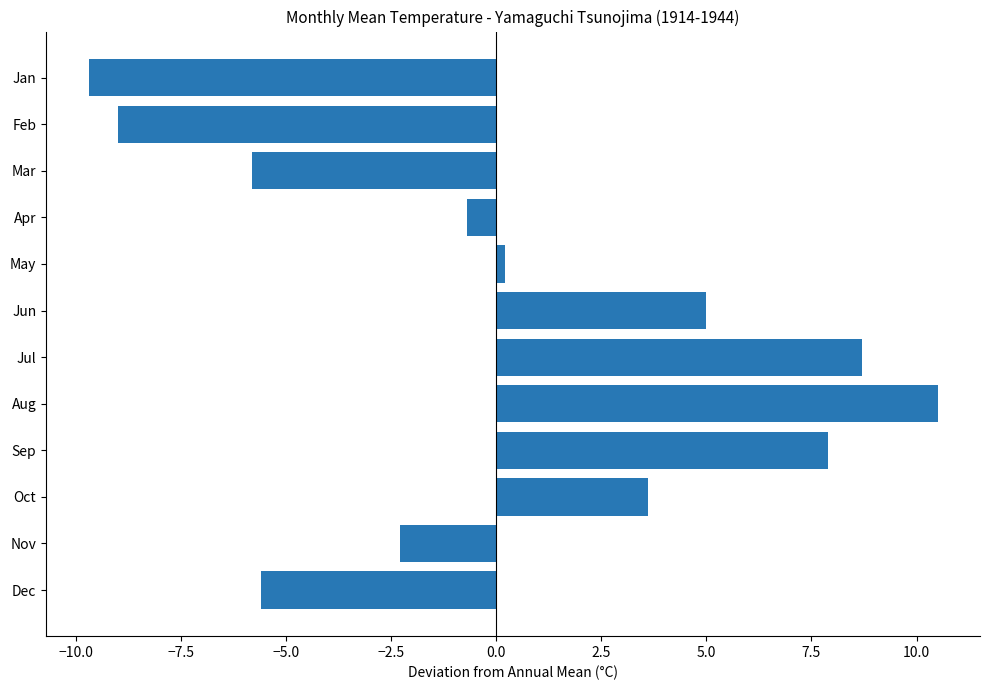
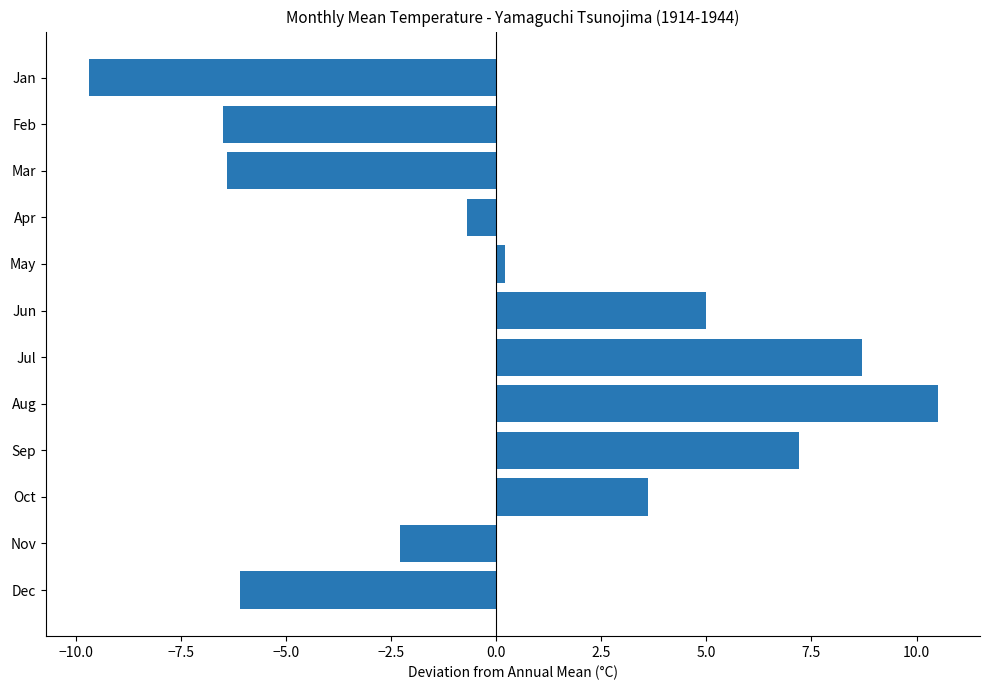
Feb: -9.0 -> -6.5
Mar: -5.8 -> -6.4
Sep: 7.9 -> 7.2
Dec: -5.6 -> -6.1
